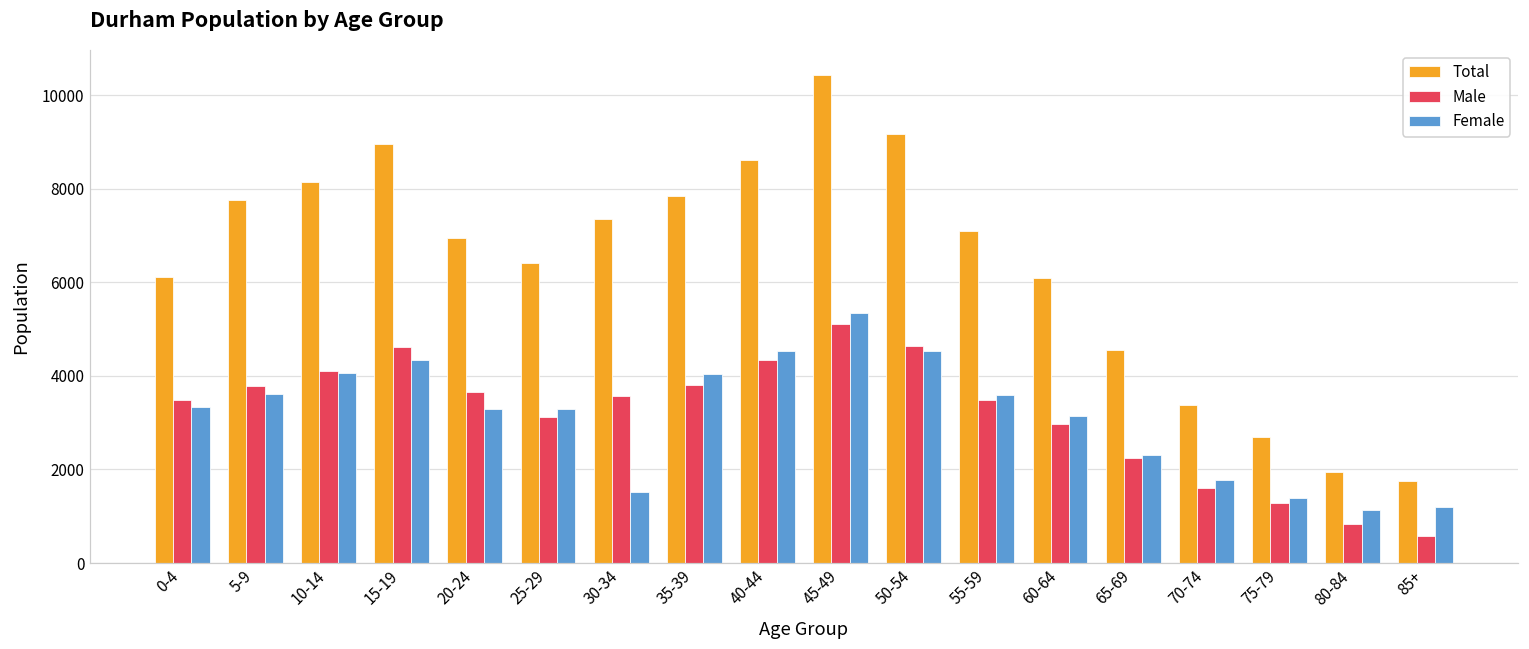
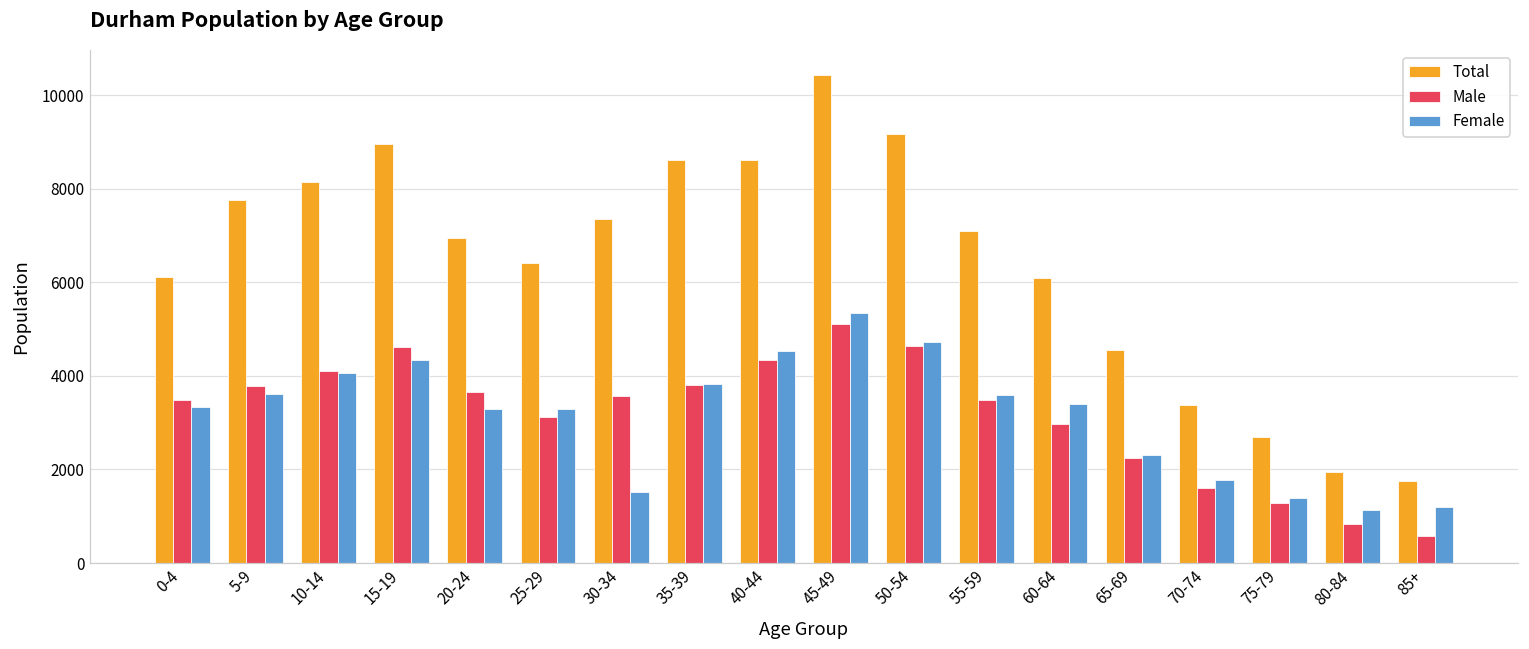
Total, 35-39: 7800 -> 8600
Female, 35-39: 4000 -> 3800
Female, 50-54: 4500 -> 4700
Female, 60-64: 3100 -> 3400
